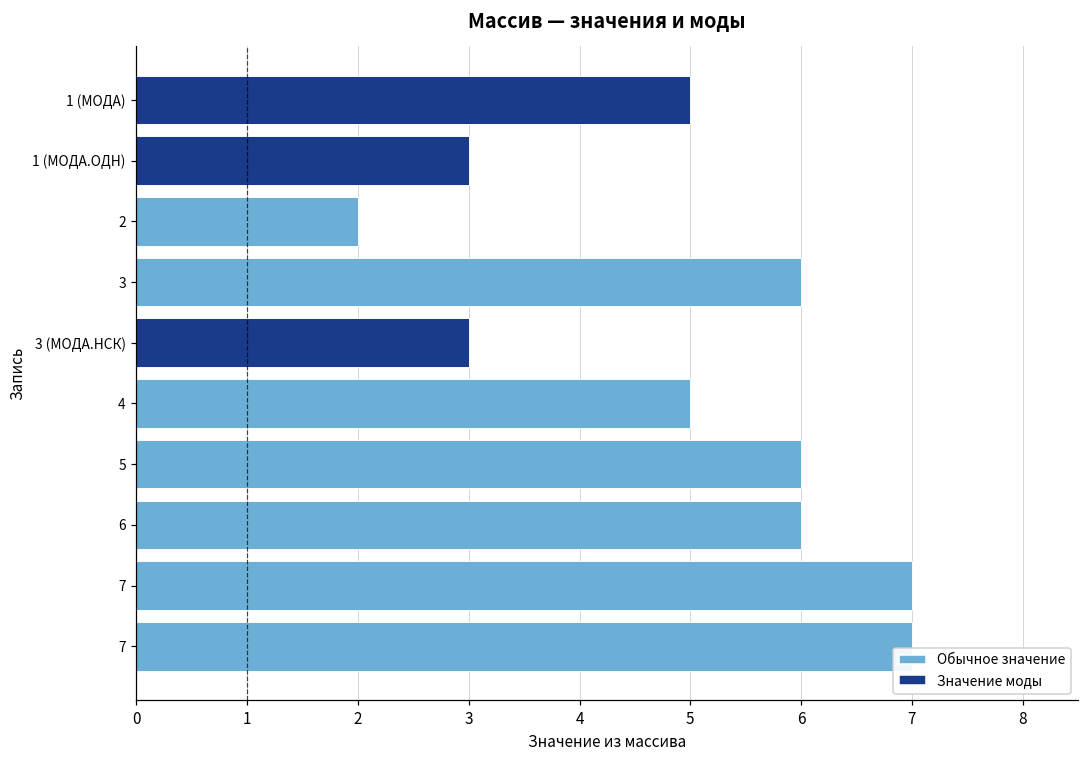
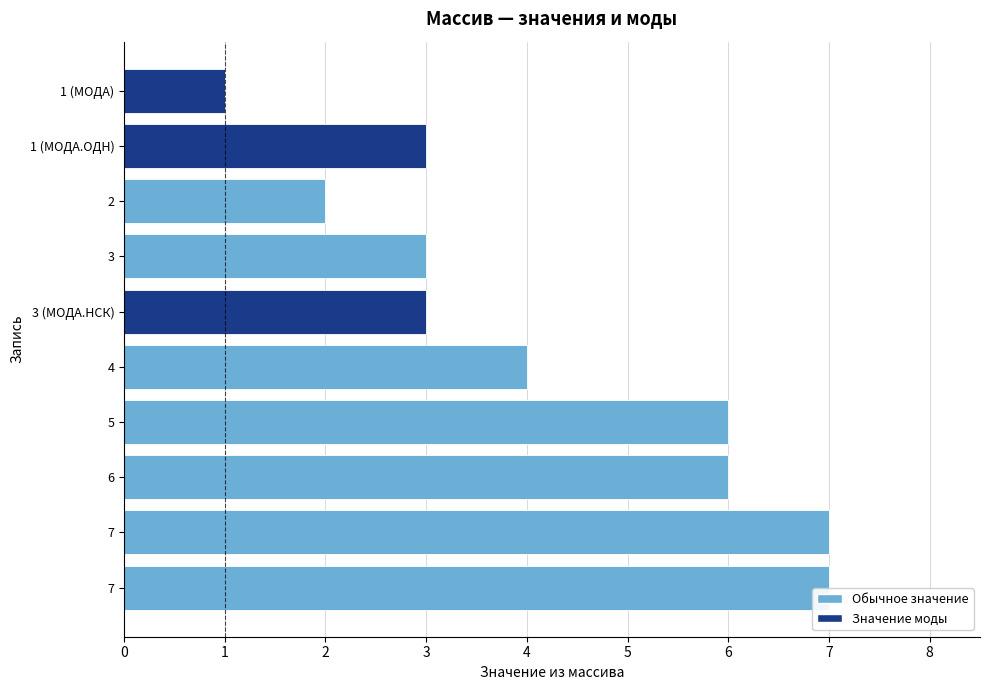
1 (МОДА): 5 -> 1
3: 6 -> 3
4: 5 -> 4
